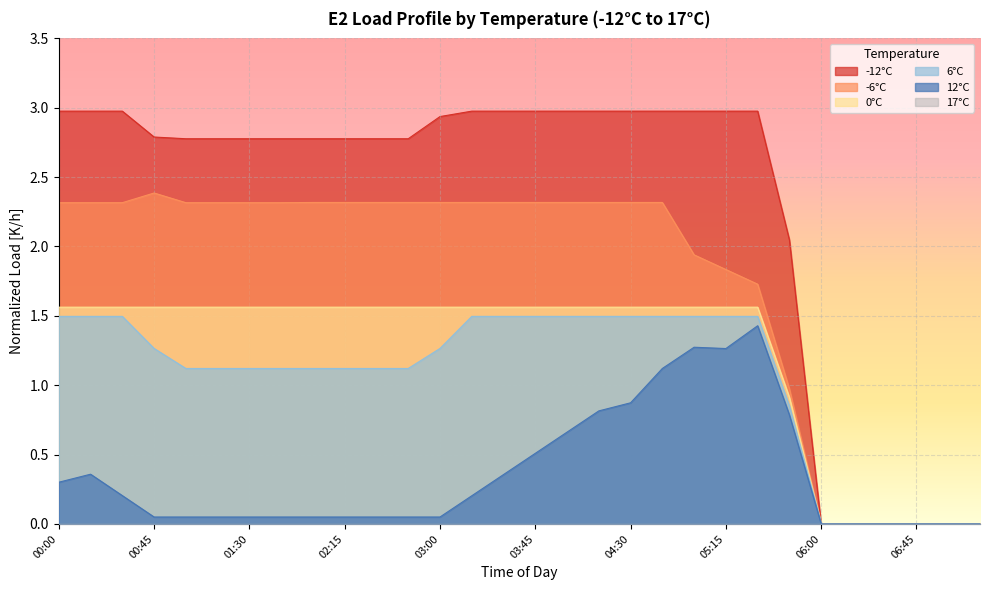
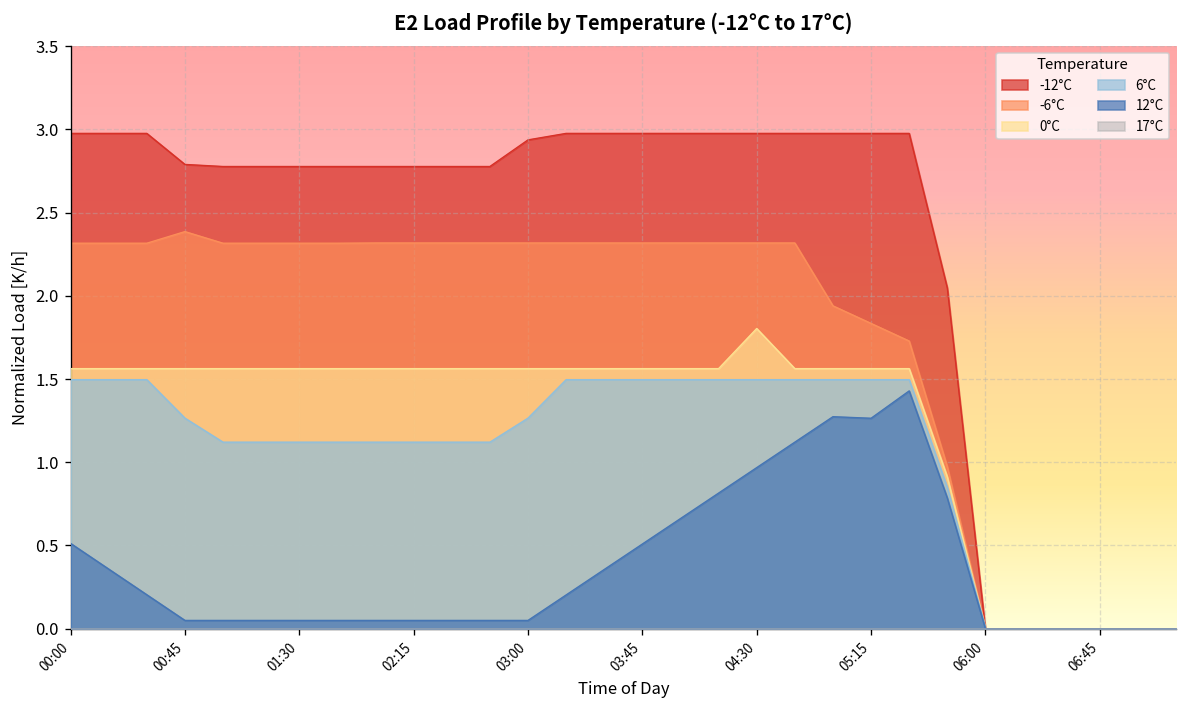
12°C, 00:00: 0.30 -> 0.51
0°C, 04:30: 1.56 -> 1.80
12°C, 04:30: 0.87 -> 0.97
